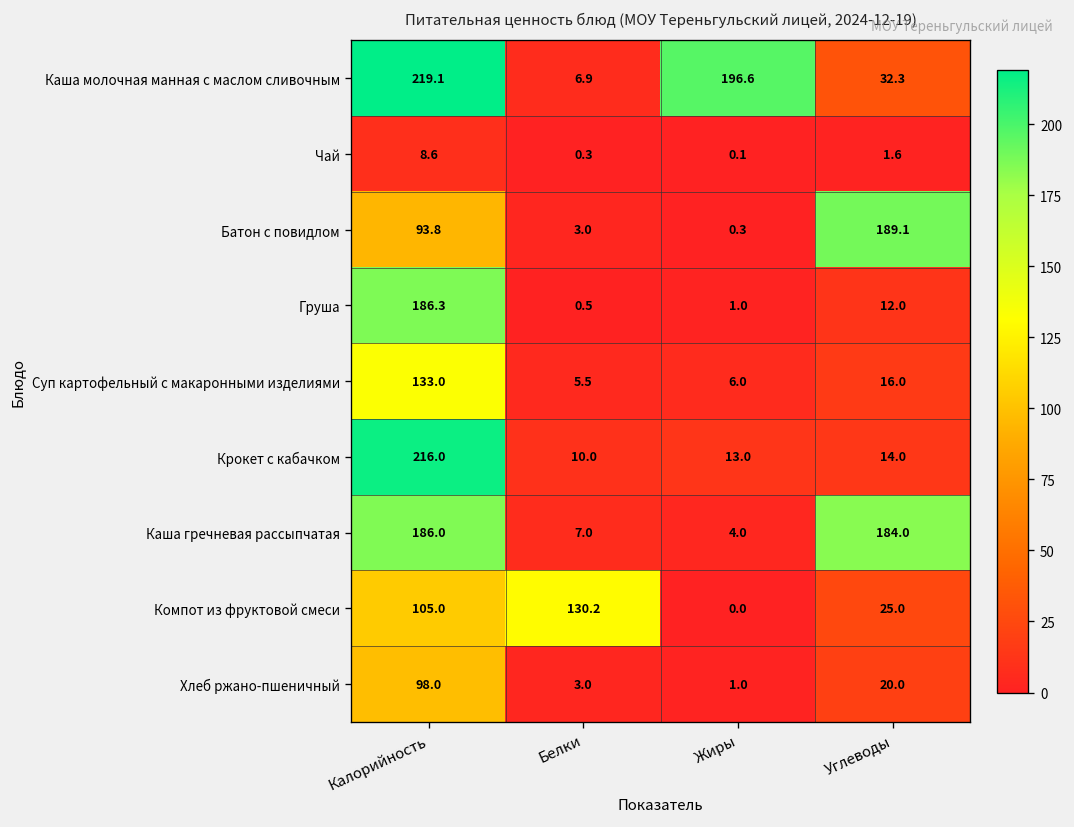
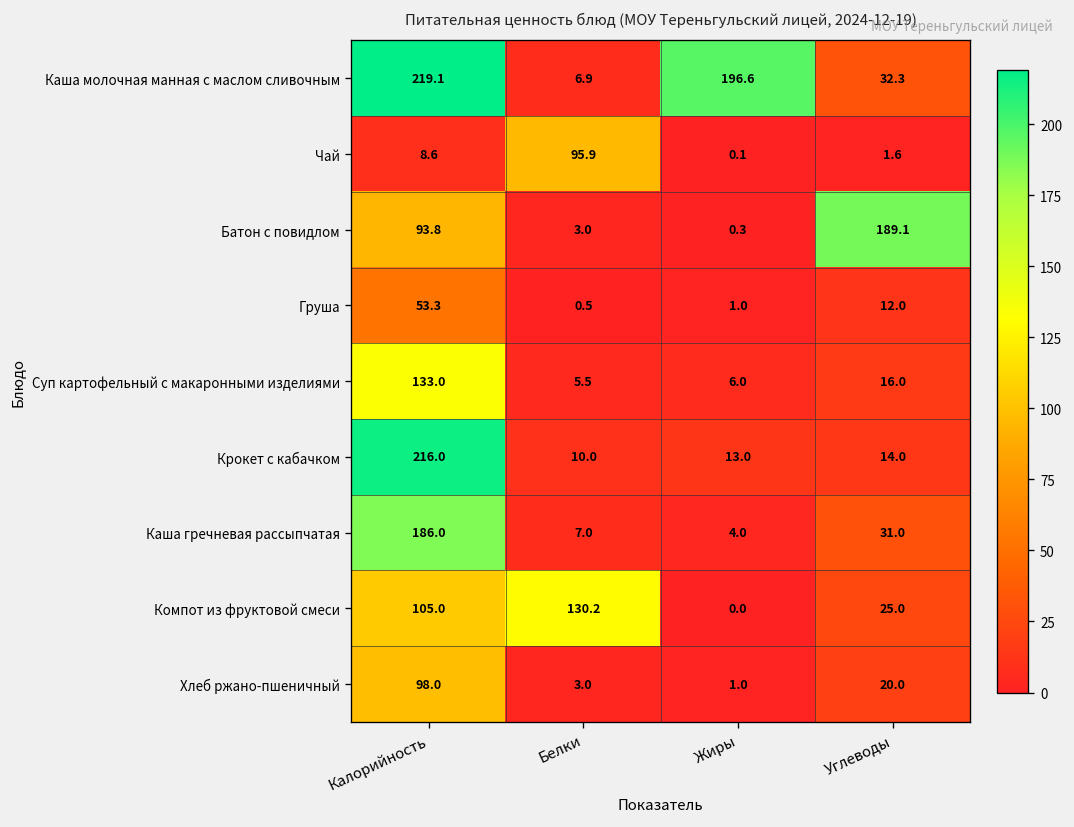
Чай, Белки: 0.3 -> 95.9
Груша, Калорийность: 186.3 -> 53.3
Каша гречневая рассыпчатая, Углеводы: 184.0 -> 31.0
